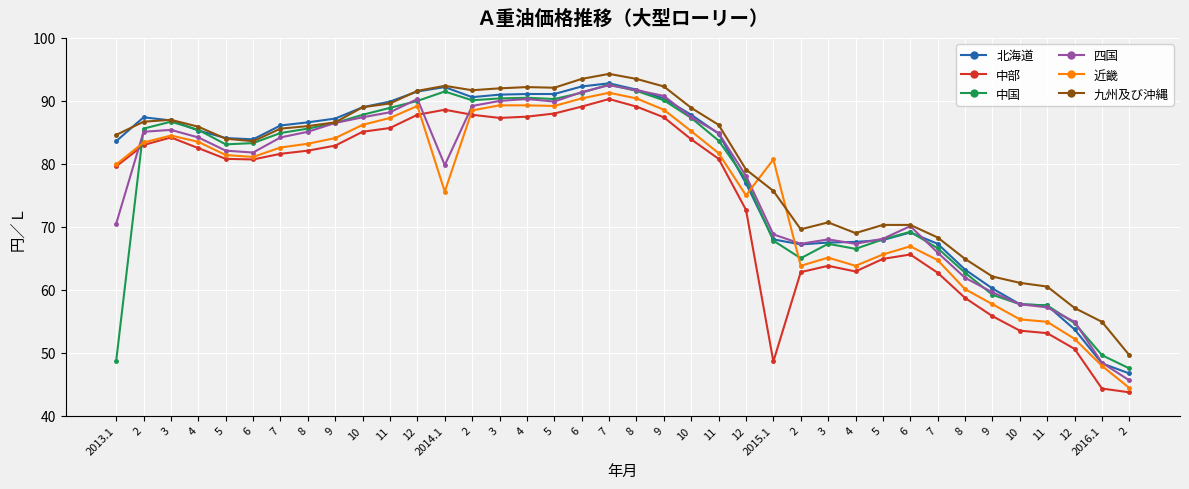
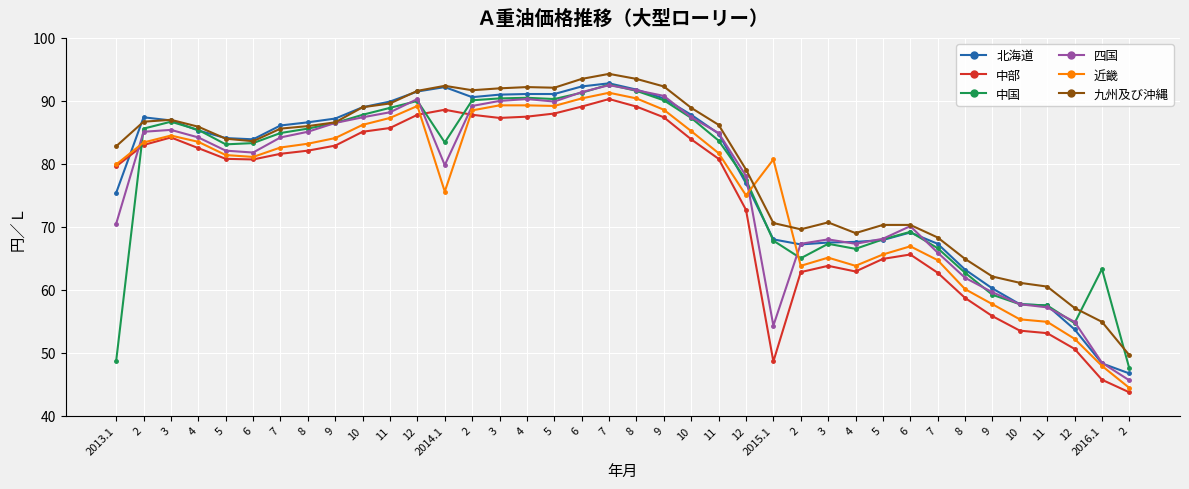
北海道, 2013.1: 84 -> 75
九州及び沖縄, 2013.1: 85 -> 83
中国, 2014.1: 92 -> 83
四国, 2015.1: 69 -> 54
九州及び沖縄, 2015.1: 76 -> 71
中部, 2016.1: 44 -> 46
中国, 2016.1: 50 -> 63
